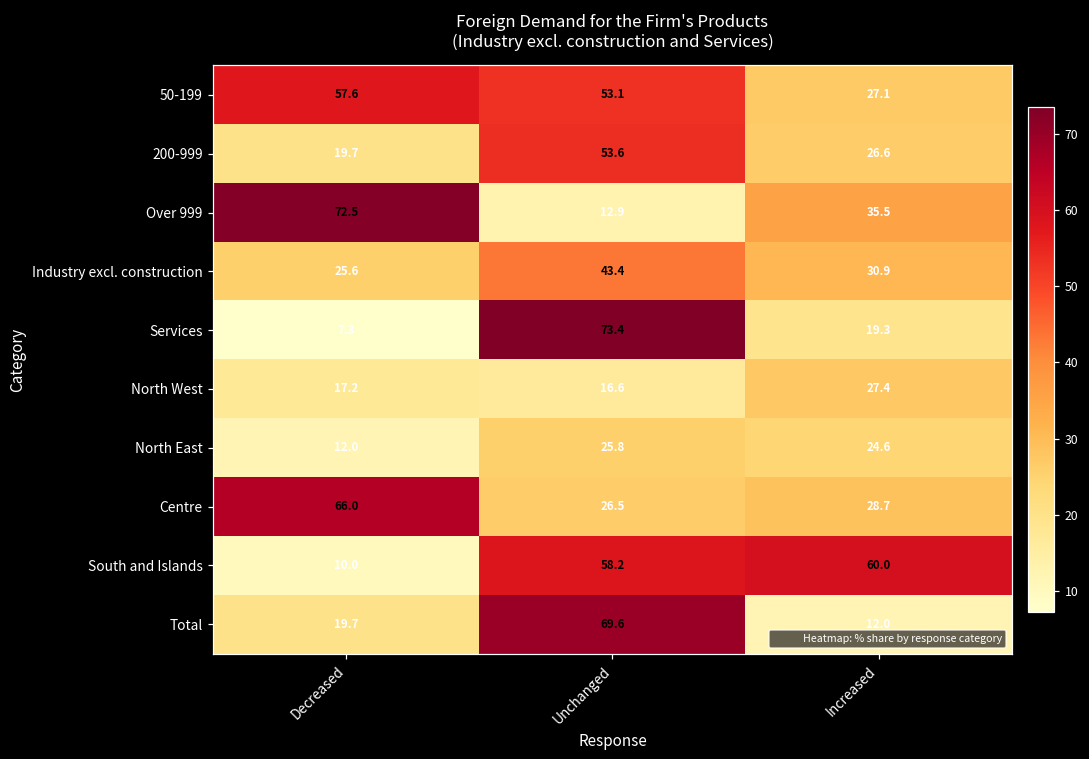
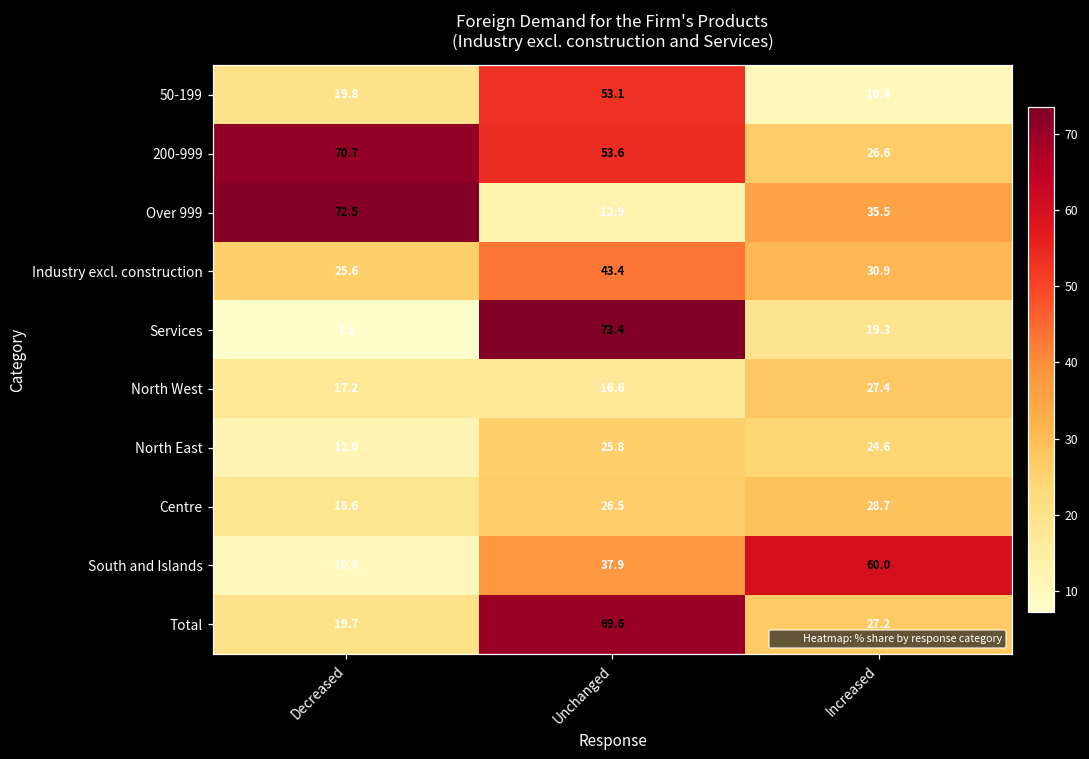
50-199, Decreased: 57.6 -> 19.8
50-199, Increased: 27.1 -> 10.4
200-999, Decreased: 19.7 -> 70.7
Centre, Decreased: 66.0 -> 18.6
South and Islands, Unchanged: 58.2 -> 37.9
Total, Increased: 12.0 -> 27.2
